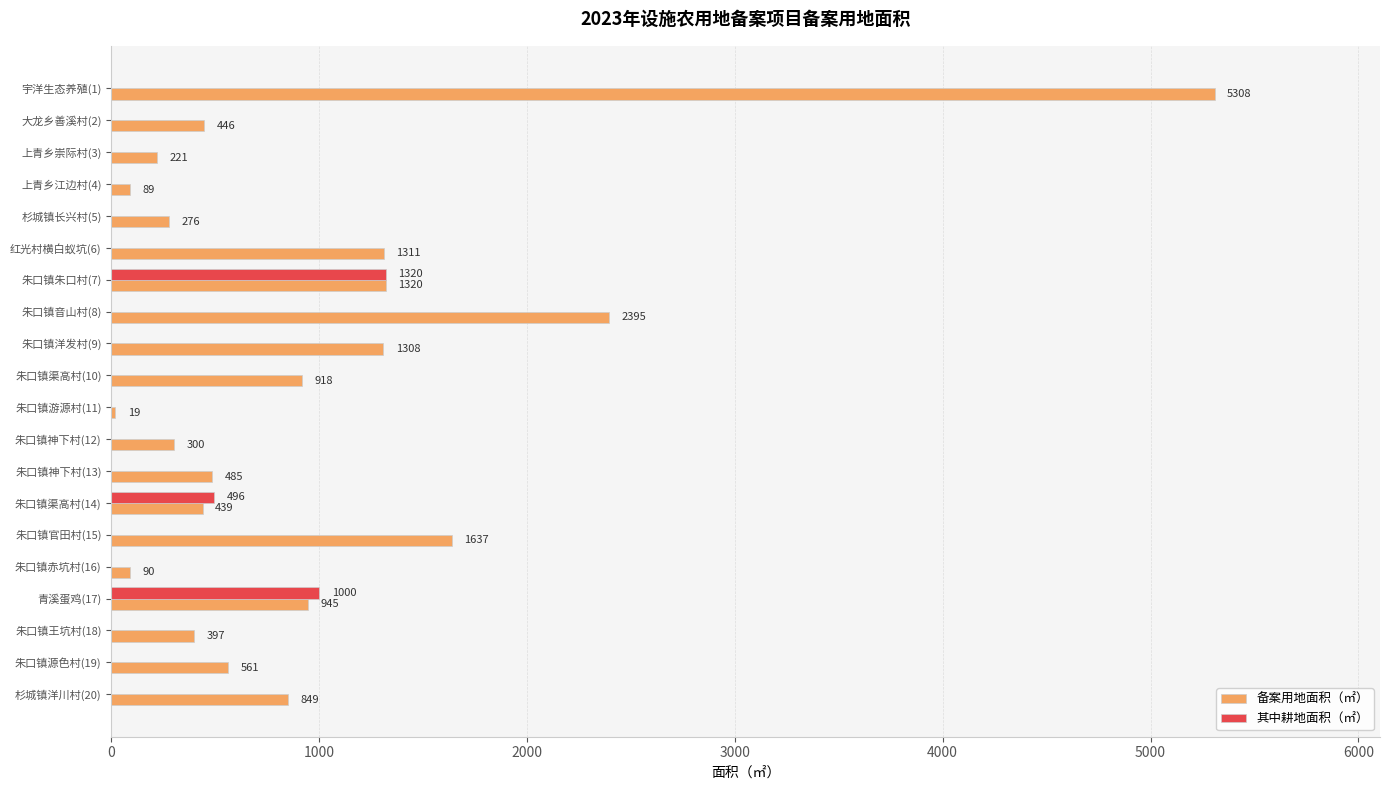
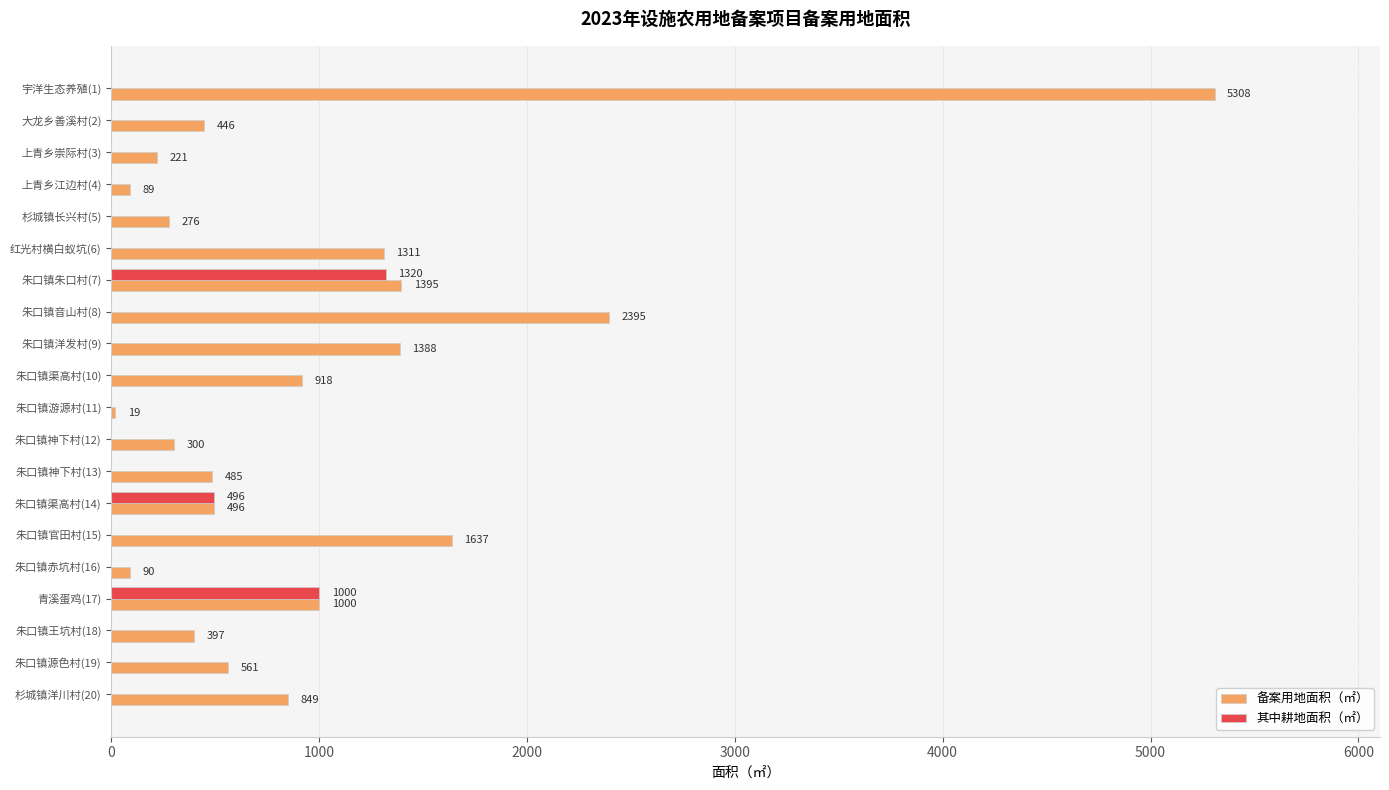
备案用地面积（㎡）, 朱口镇朱口村(7): 1320 -> 1395
备案用地面积（㎡）, 朱口镇洋发村(9): 1308 -> 1388
备案用地面积（㎡）, 朱口镇渠高村(14): 439 -> 496
备案用地面积（㎡）, 青溪蛋鸡(17): 945 -> 1000
